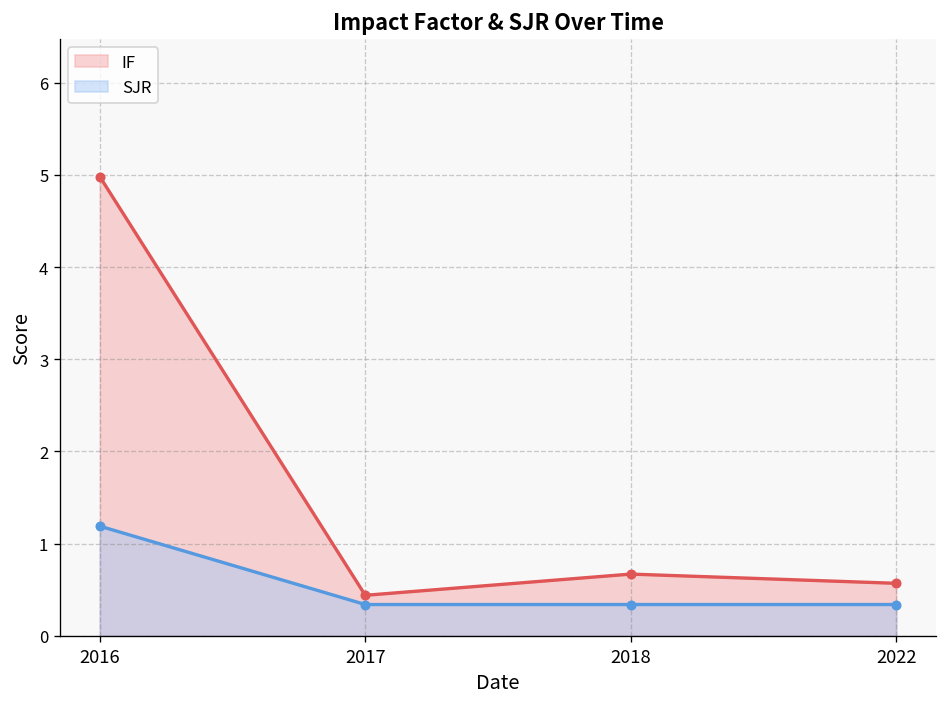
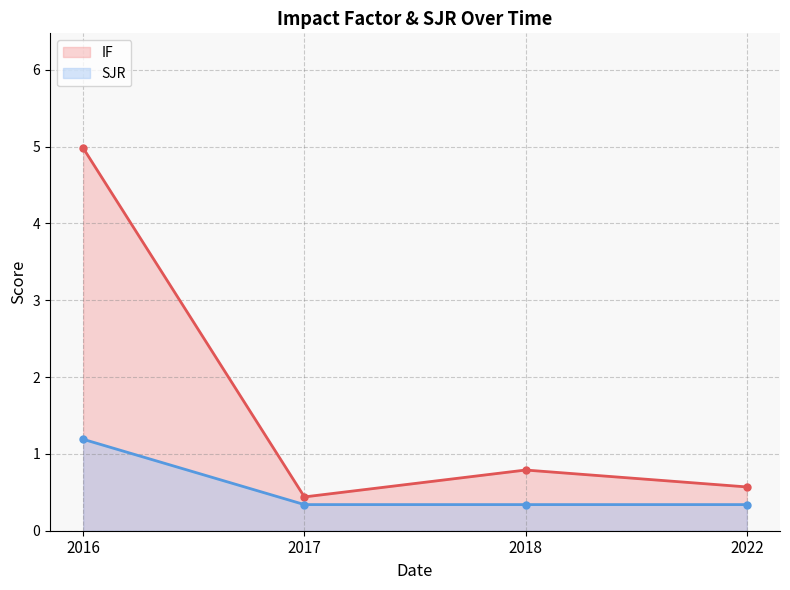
IF, 2018: 0.7 -> 0.8
